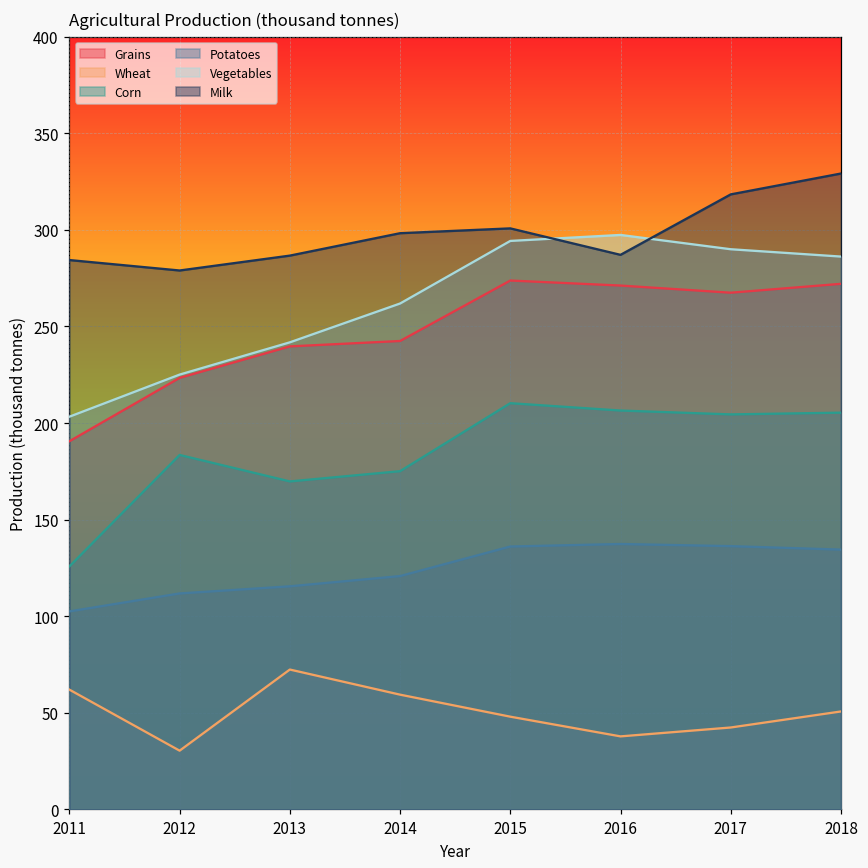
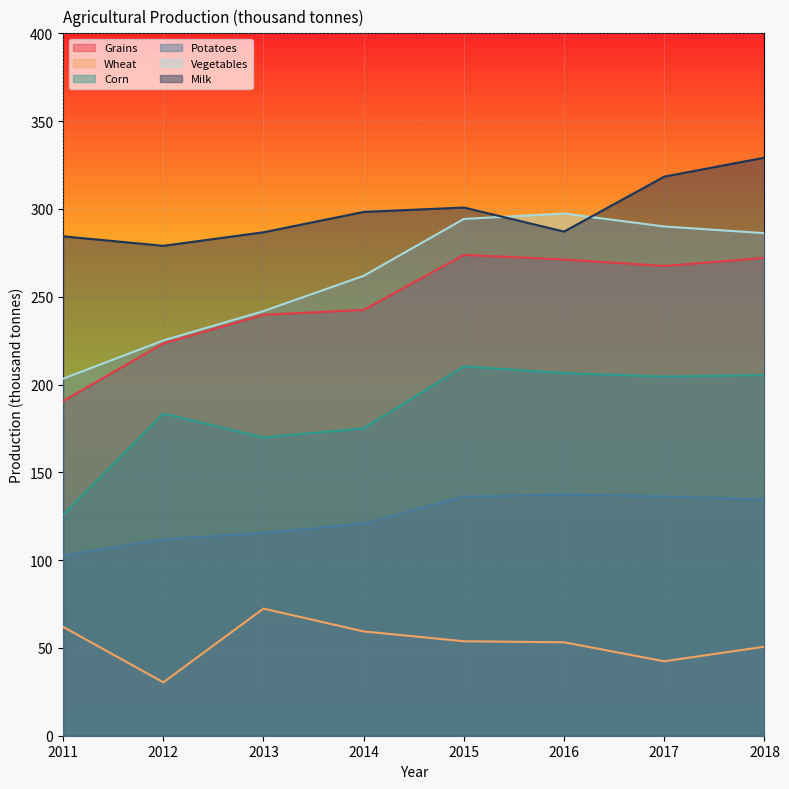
Wheat, 2015: 48 -> 54
Wheat, 2016: 38 -> 53
